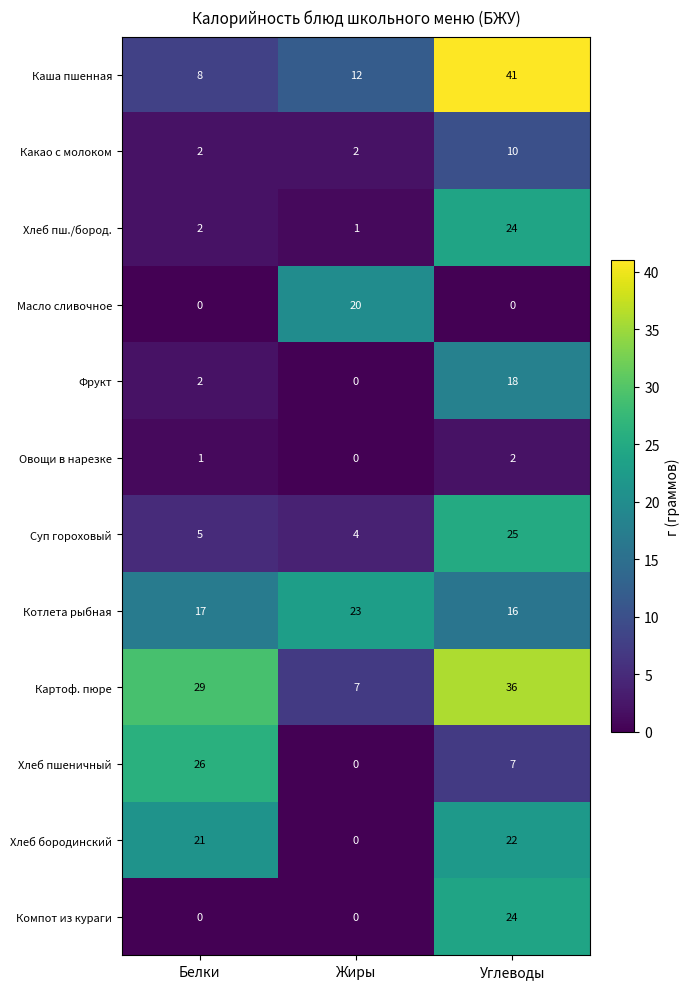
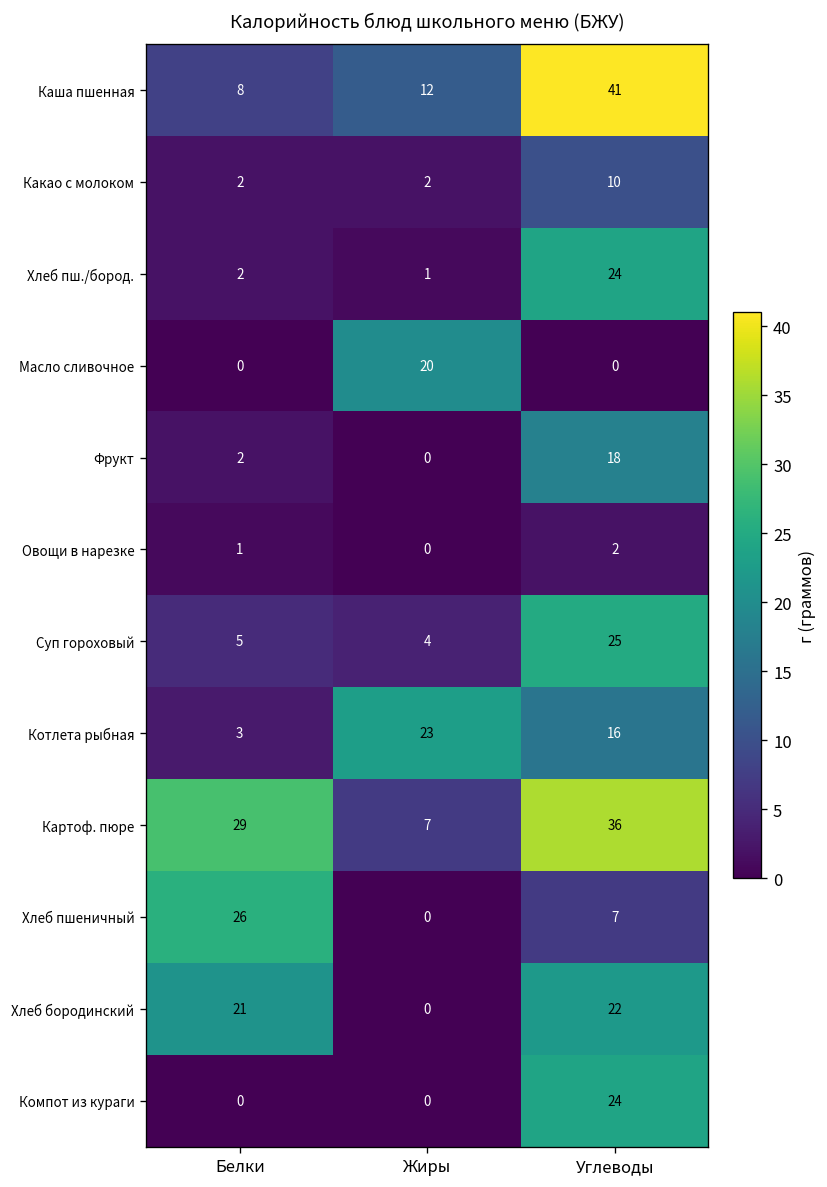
Котлета рыбная, Белки: 17 -> 3
